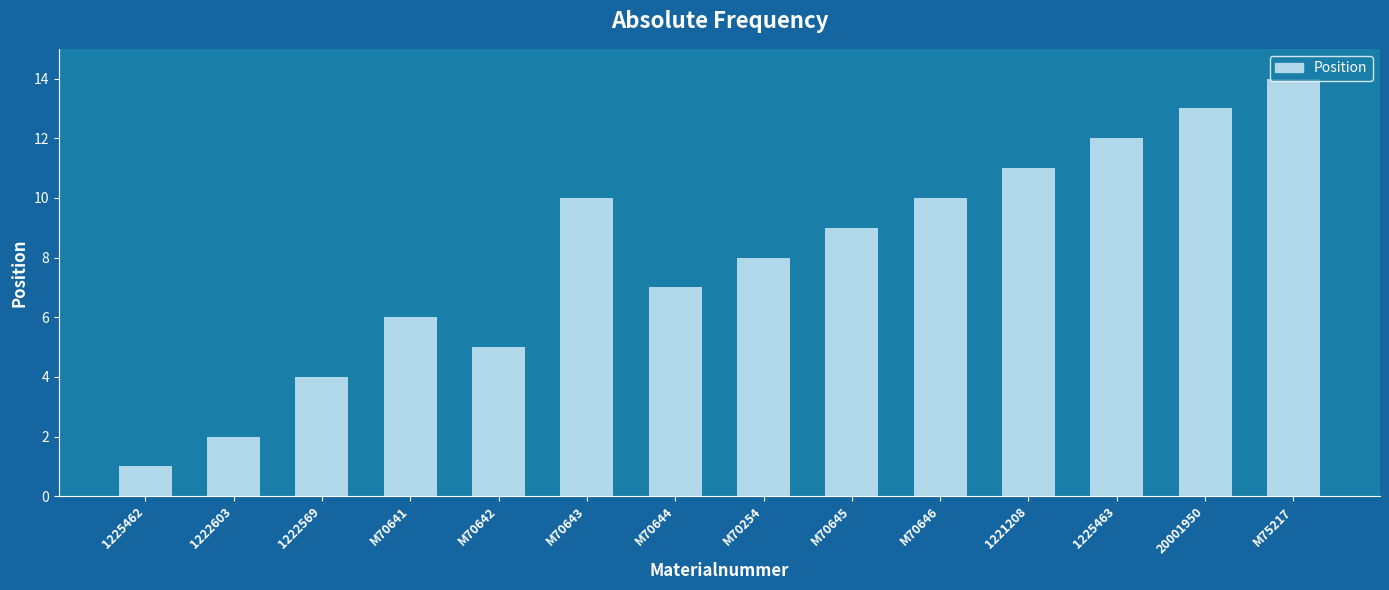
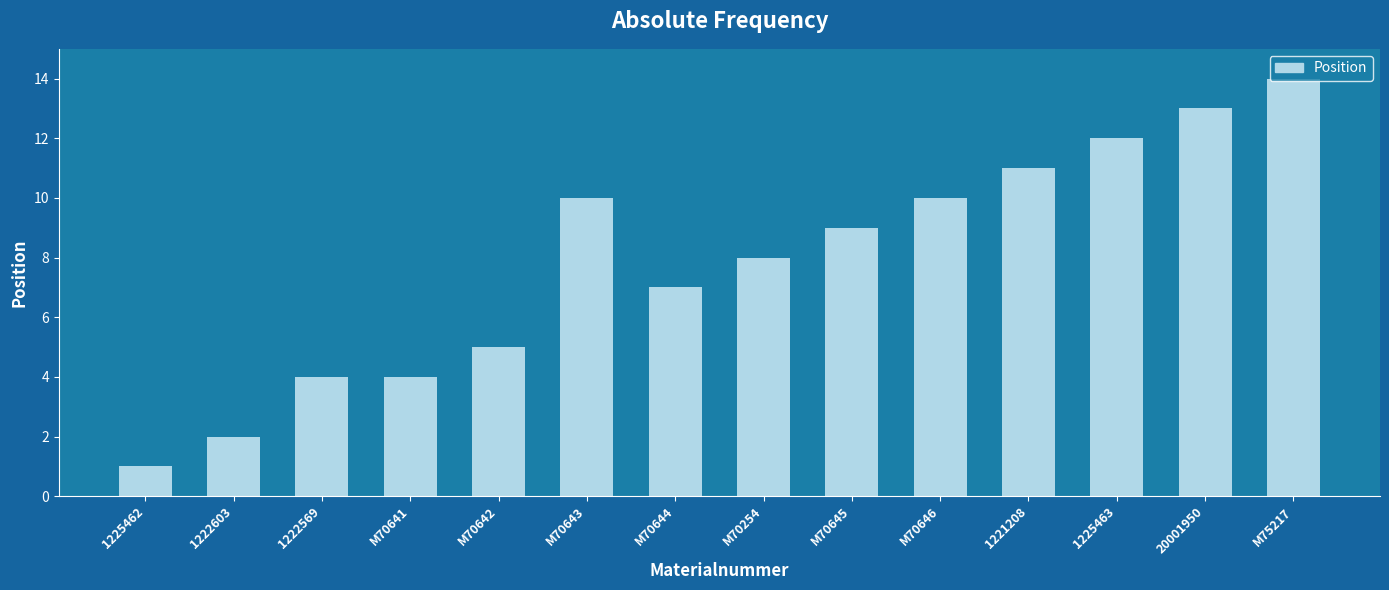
M70641: 6 -> 4
